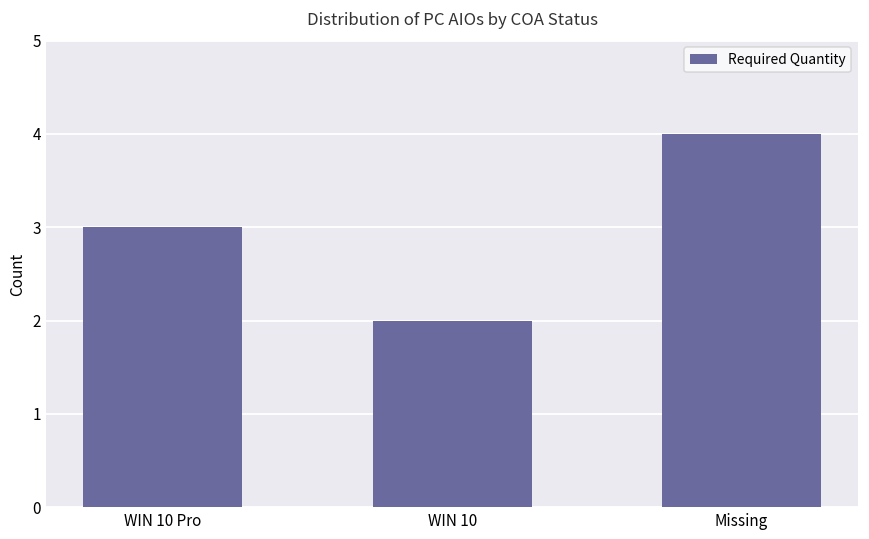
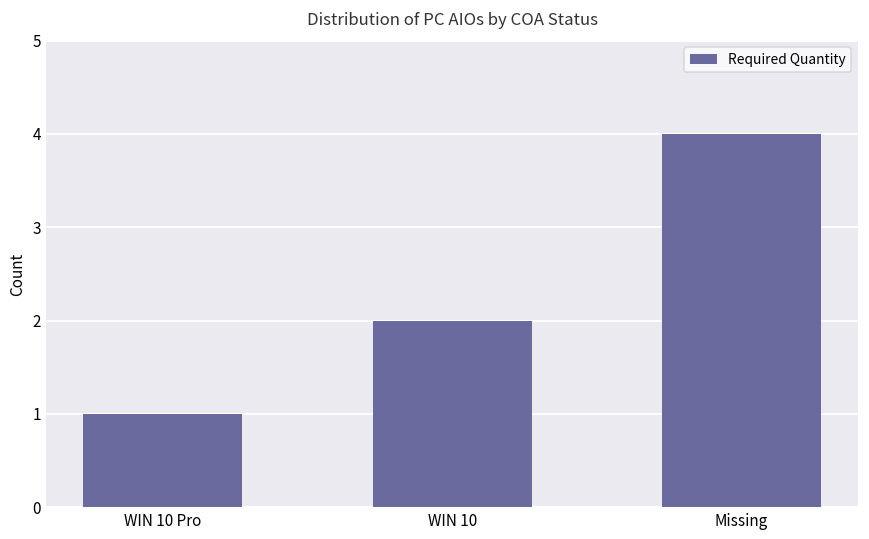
WIN 10 Pro: 3 -> 1
